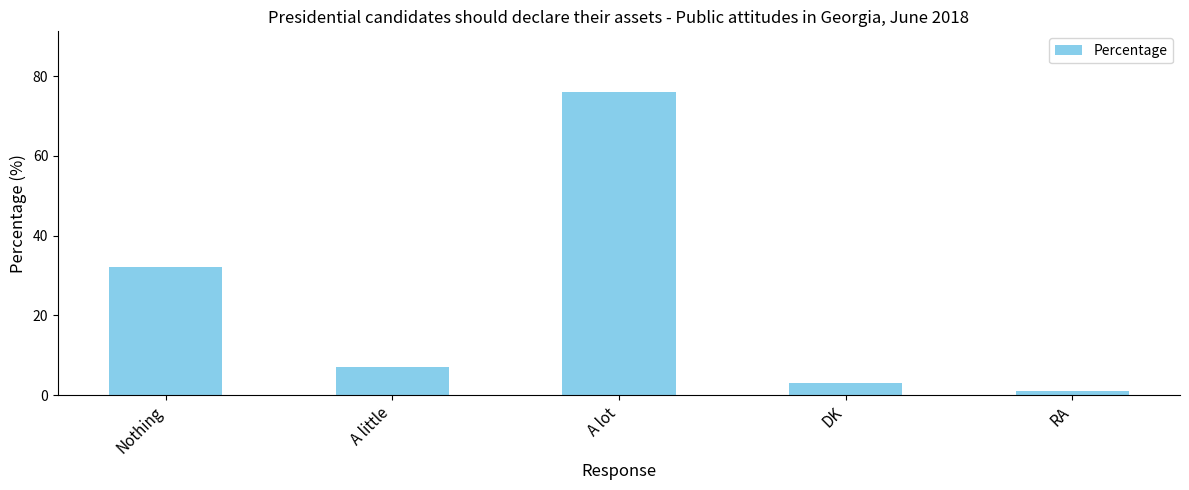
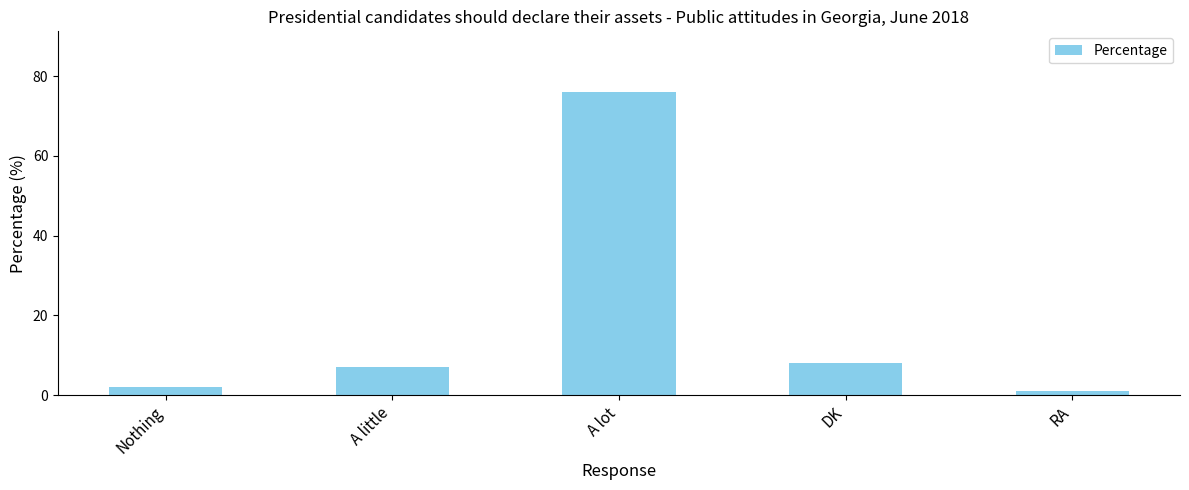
Nothing: 32 -> 2
DK: 3 -> 8
